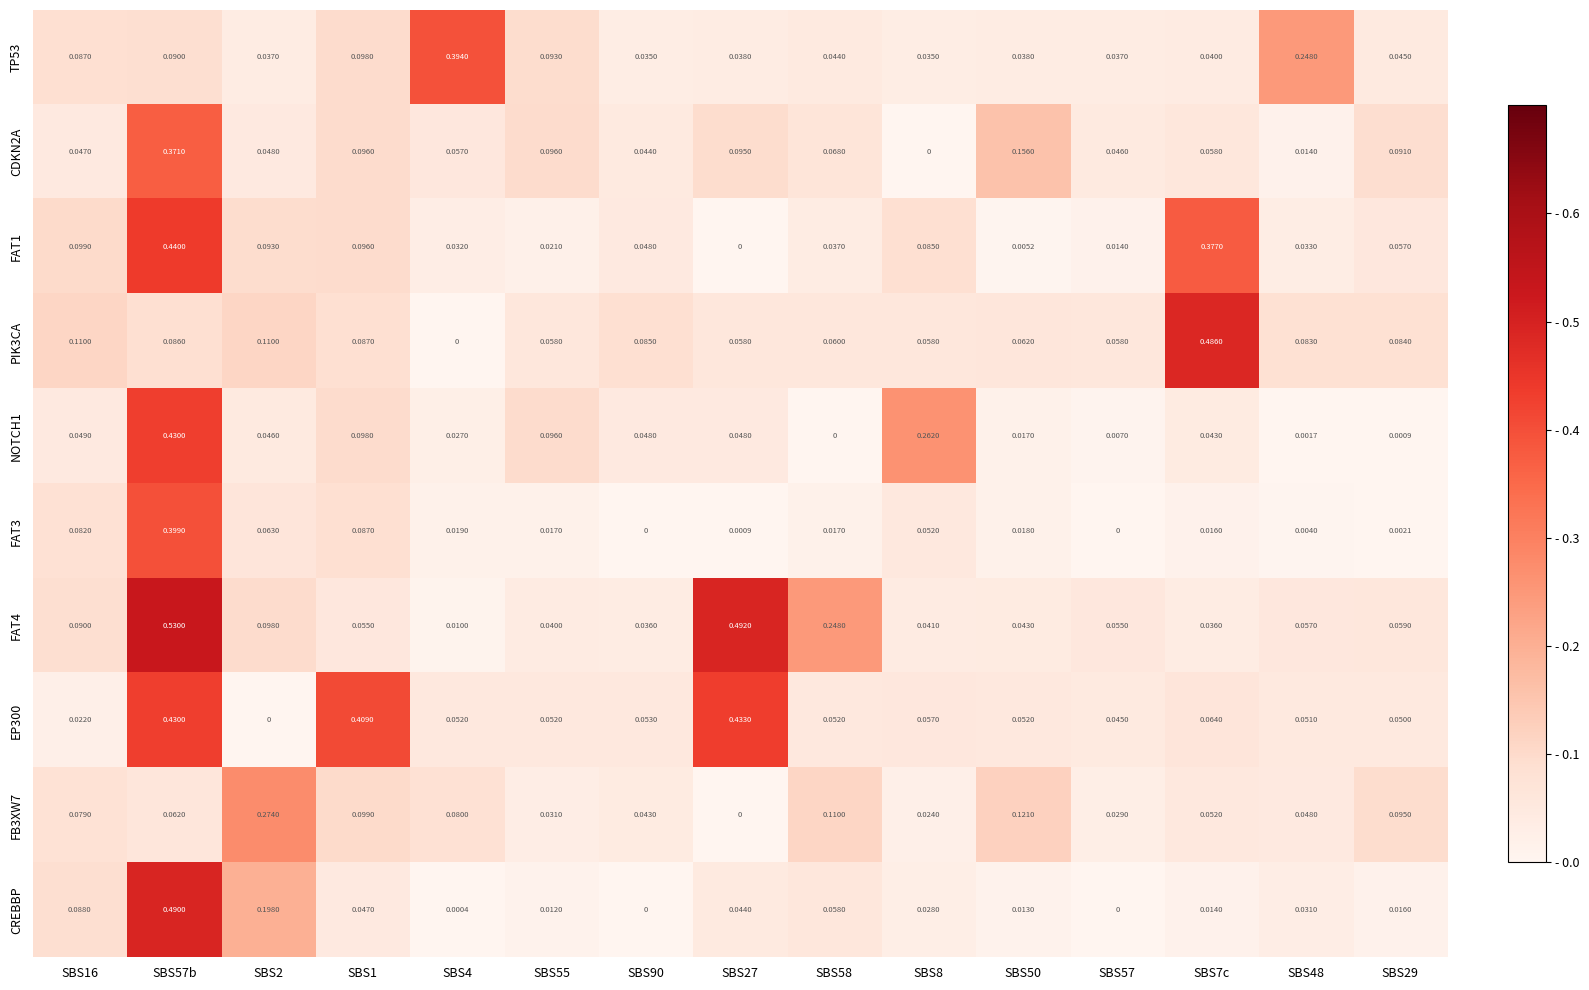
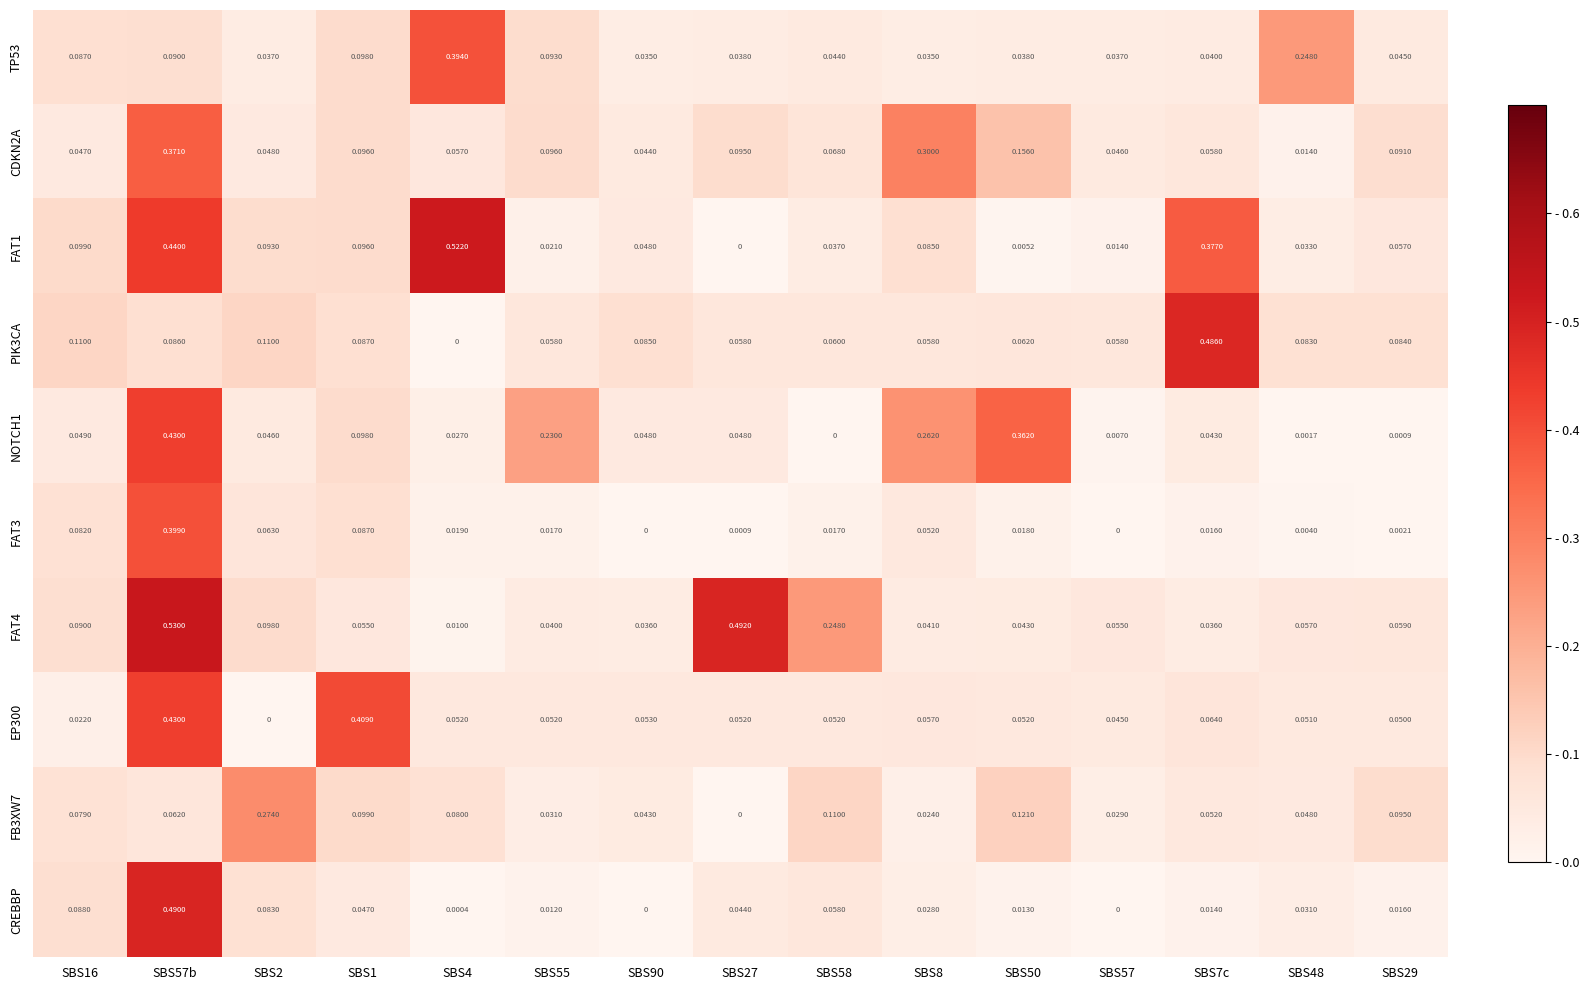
CDKN2A, SBS8: 0 -> 0.3000
FAT1, SBS4: 0.0320 -> 0.5220
NOTCH1, SBS55: 0.0960 -> 0.2300
NOTCH1, SBS50: 0.0170 -> 0.3620
EP300, SBS27: 0.4330 -> 0.0520
CREBBP, SBS2: 0.1980 -> 0.0830
